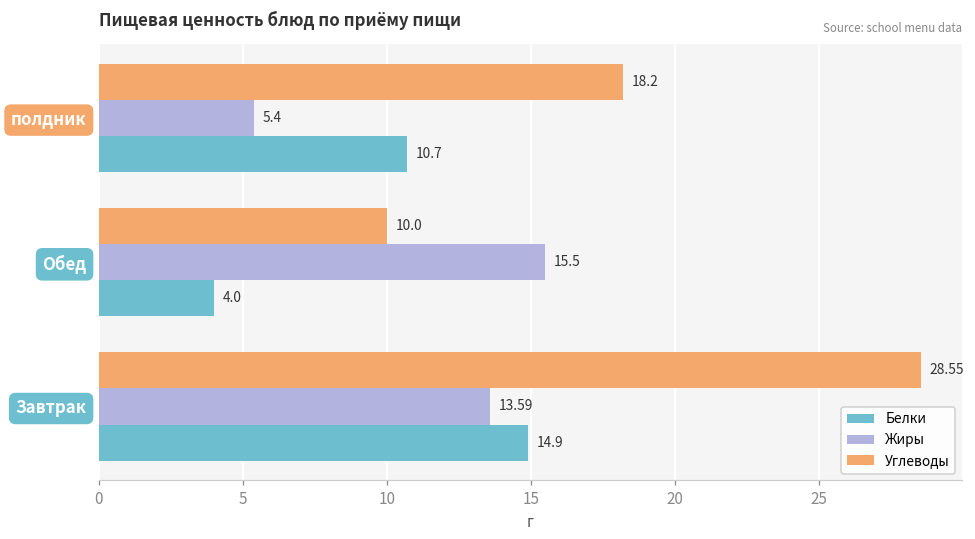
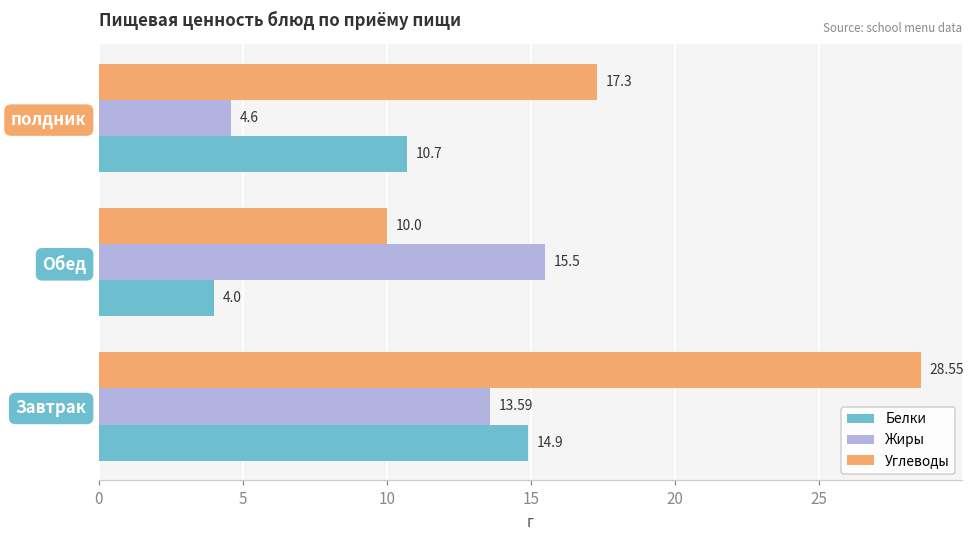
Углеводы, полдник: 18.2 -> 17.3
Жиры, полдник: 5.4 -> 4.6
